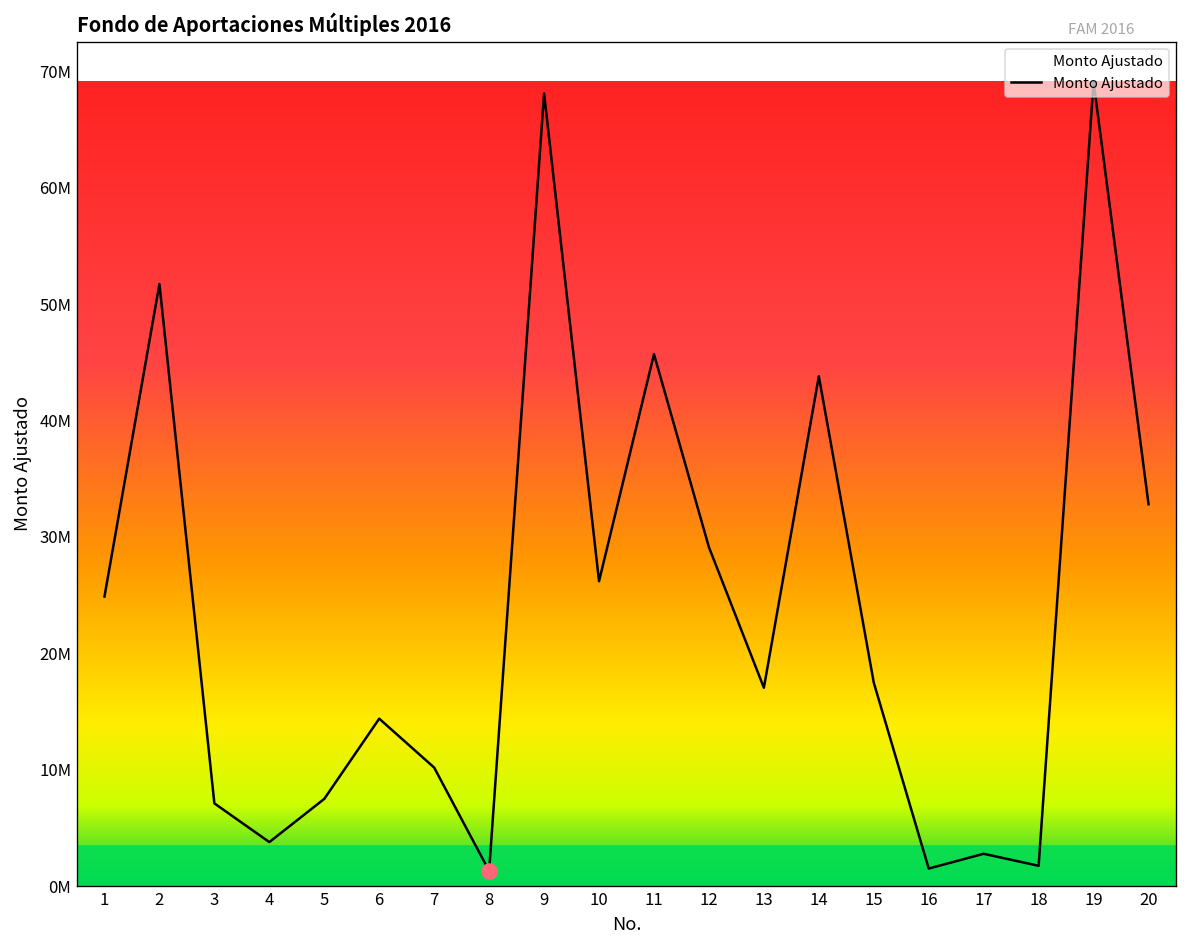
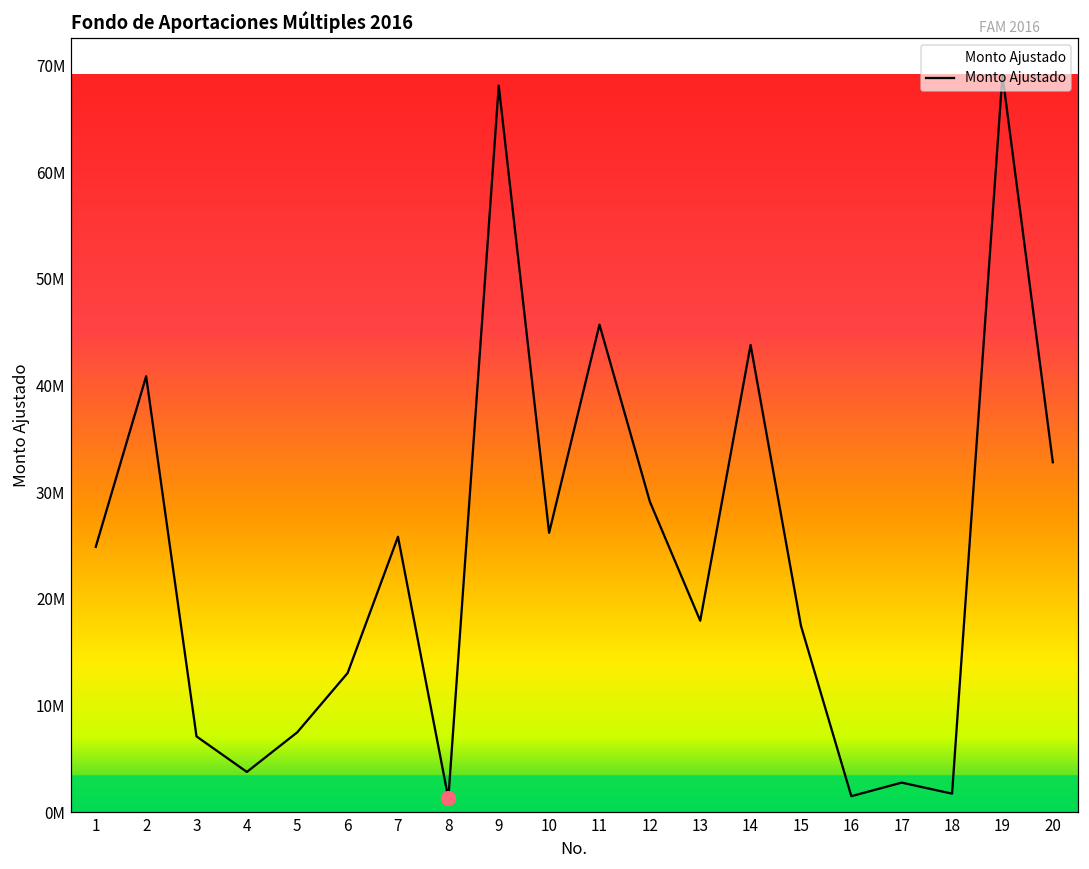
Monto Ajustado, 2: 52000000 -> 41000000
Monto Ajustado, 6: 14000000 -> 13000000
Monto Ajustado, 7: 10000000 -> 26000000
Monto Ajustado, 13: 17000000 -> 18000000
